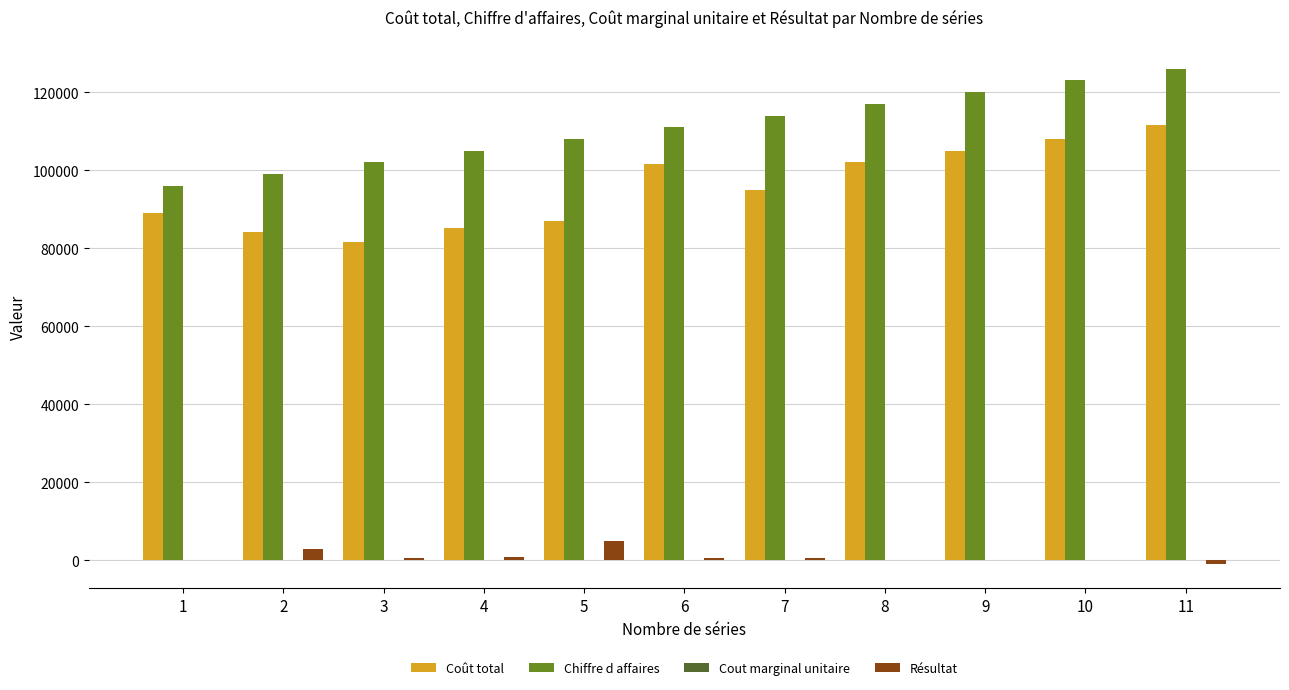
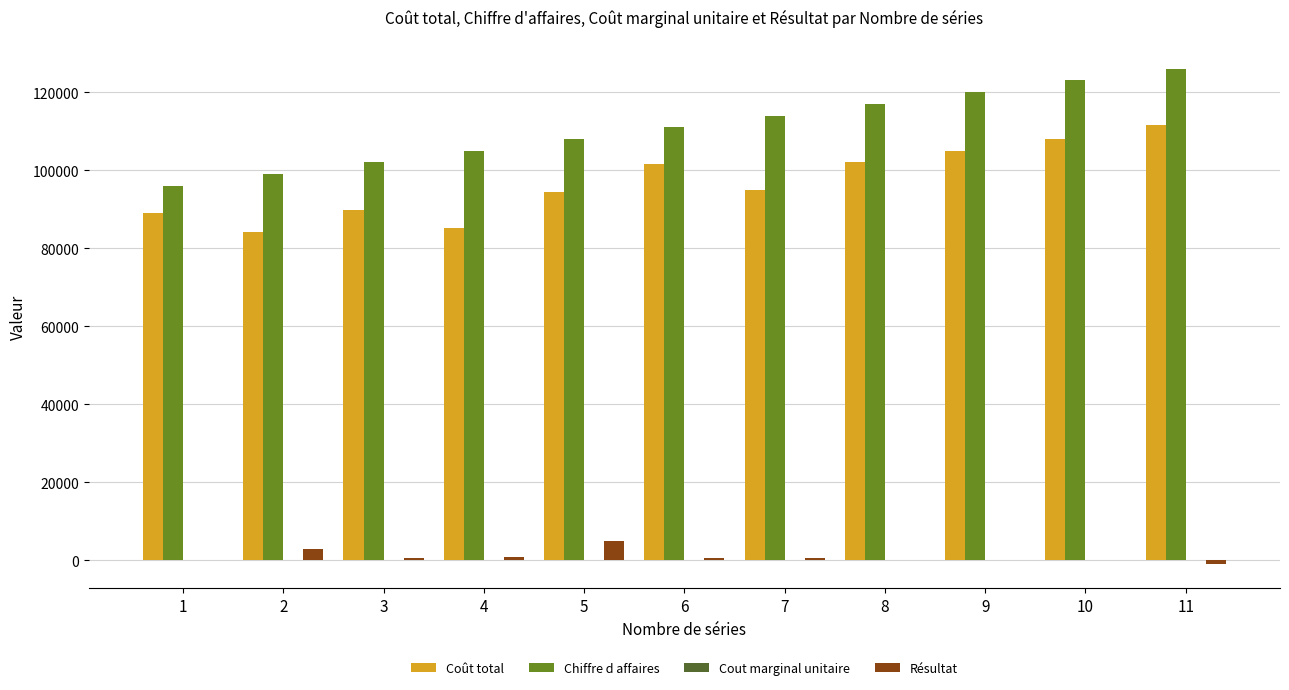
Coût total, 3: 81000 -> 90000
Coût total, 5: 87000 -> 94000
